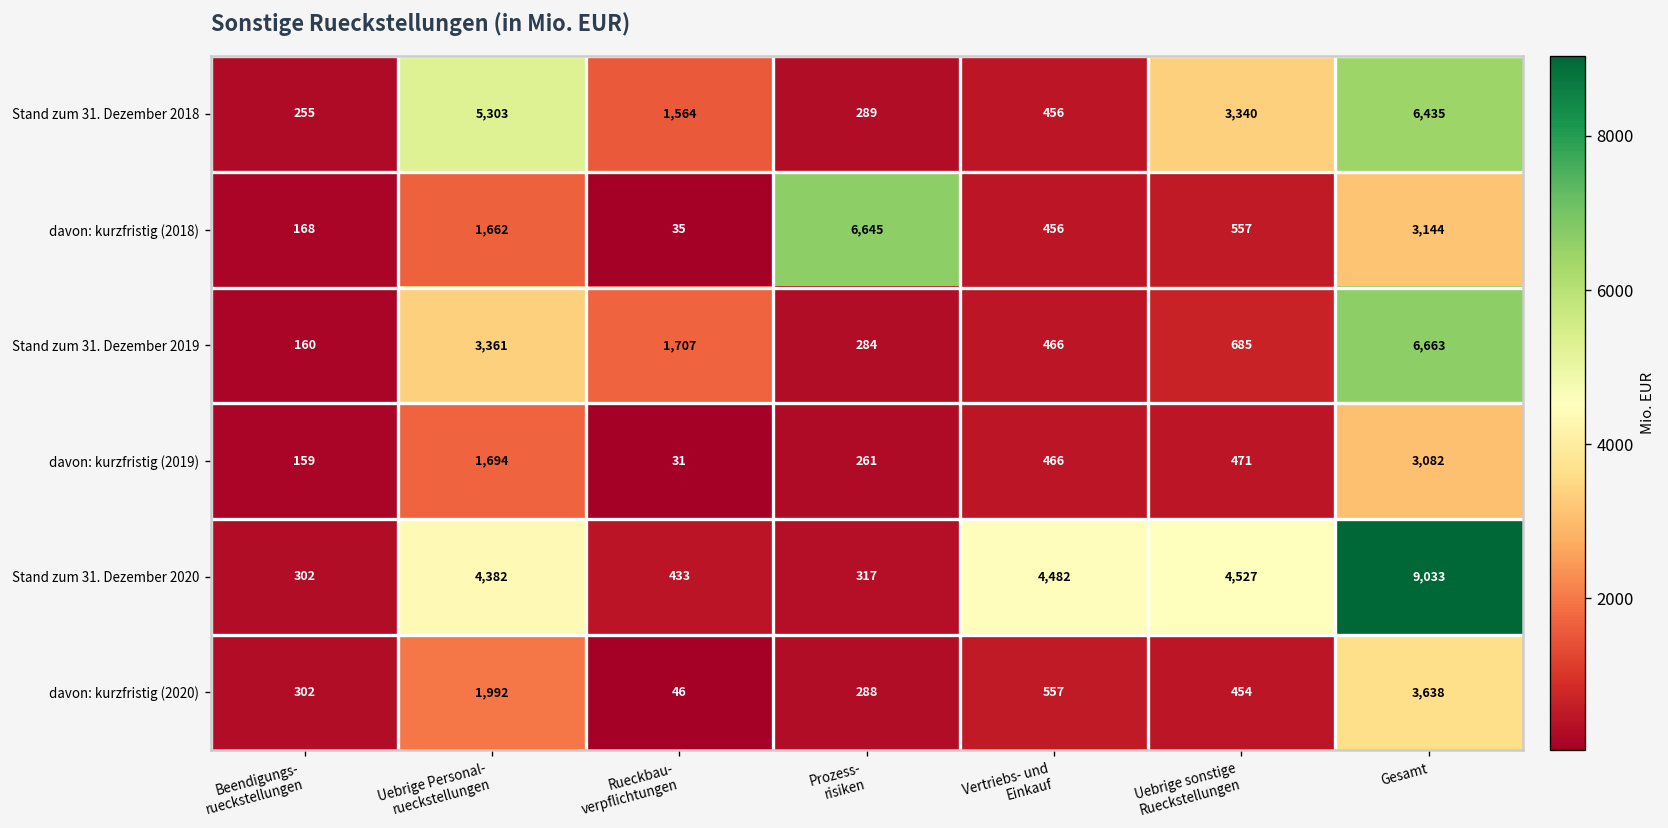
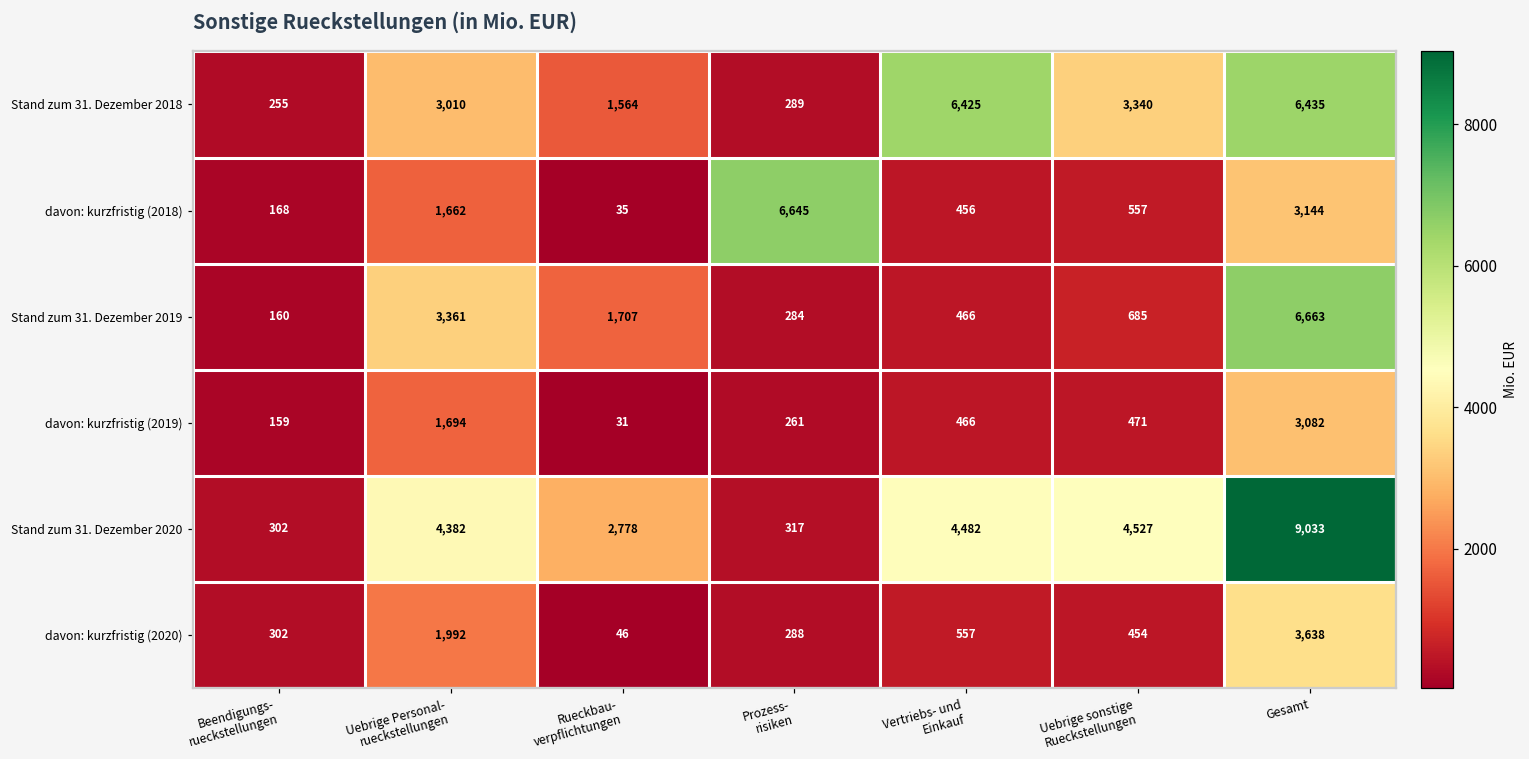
Stand zum 31. Dezember 2018, Uebrige Personal- rueckstellungen: 5,303 -> 3,010
Stand zum 31. Dezember 2018, Vertriebs- und Einkauf: 456 -> 6,425
Stand zum 31. Dezember 2020, Rueckbau- verpflichtungen: 433 -> 2,778
